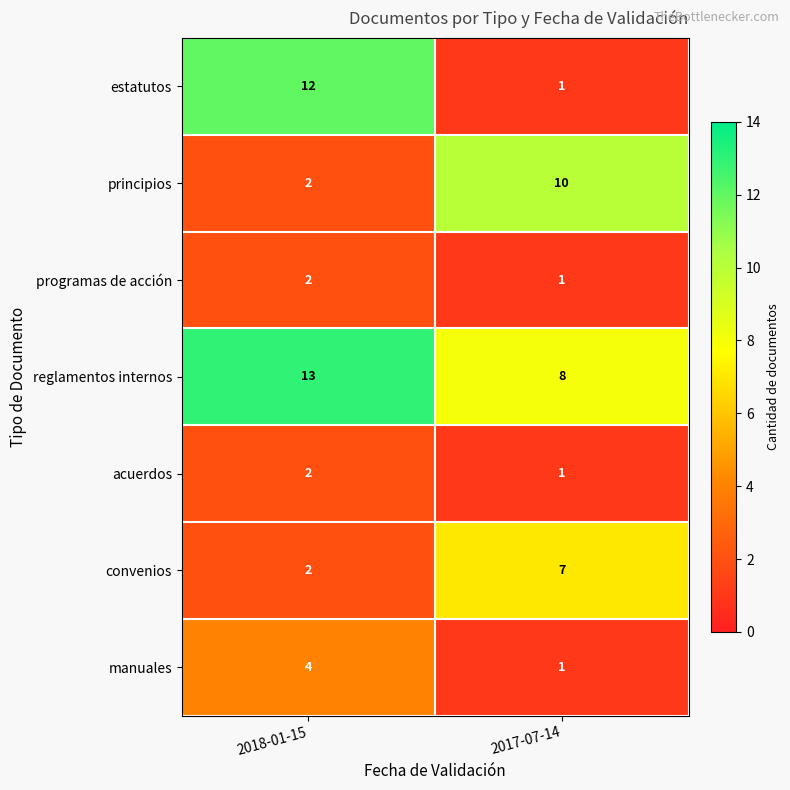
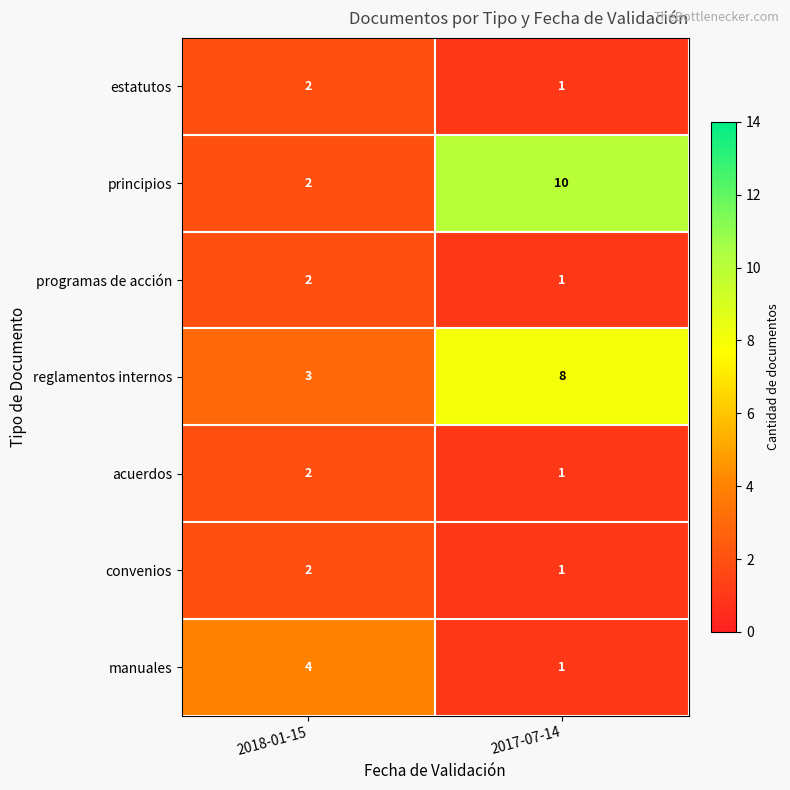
estatutos, 2018-01-15: 12 -> 2
reglamentos internos, 2018-01-15: 13 -> 3
convenios, 2017-07-14: 7 -> 1
